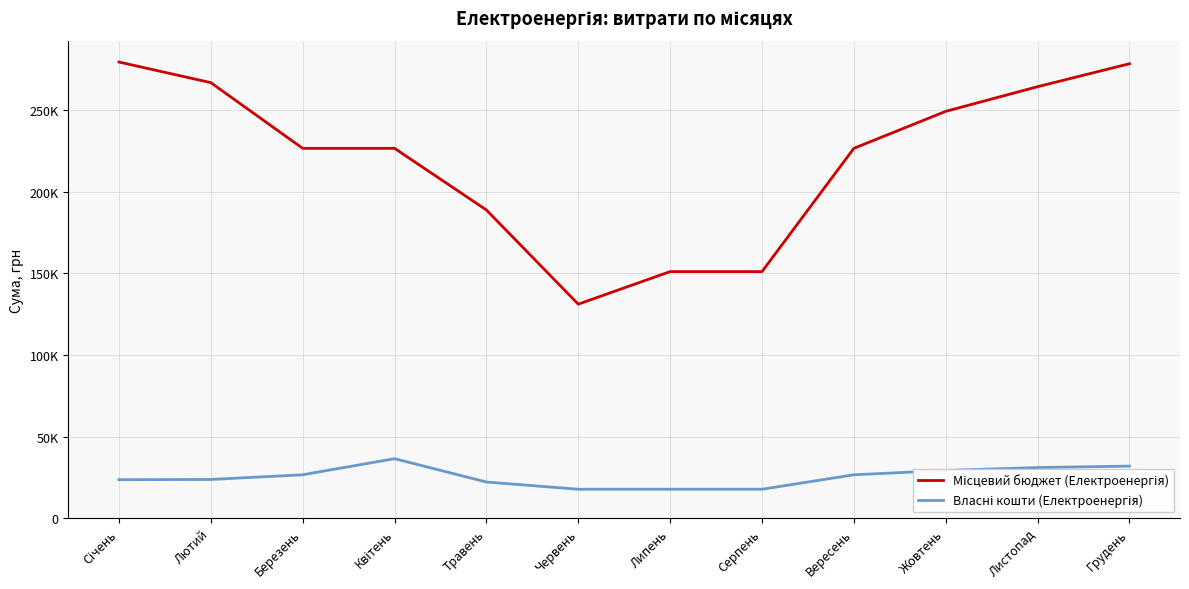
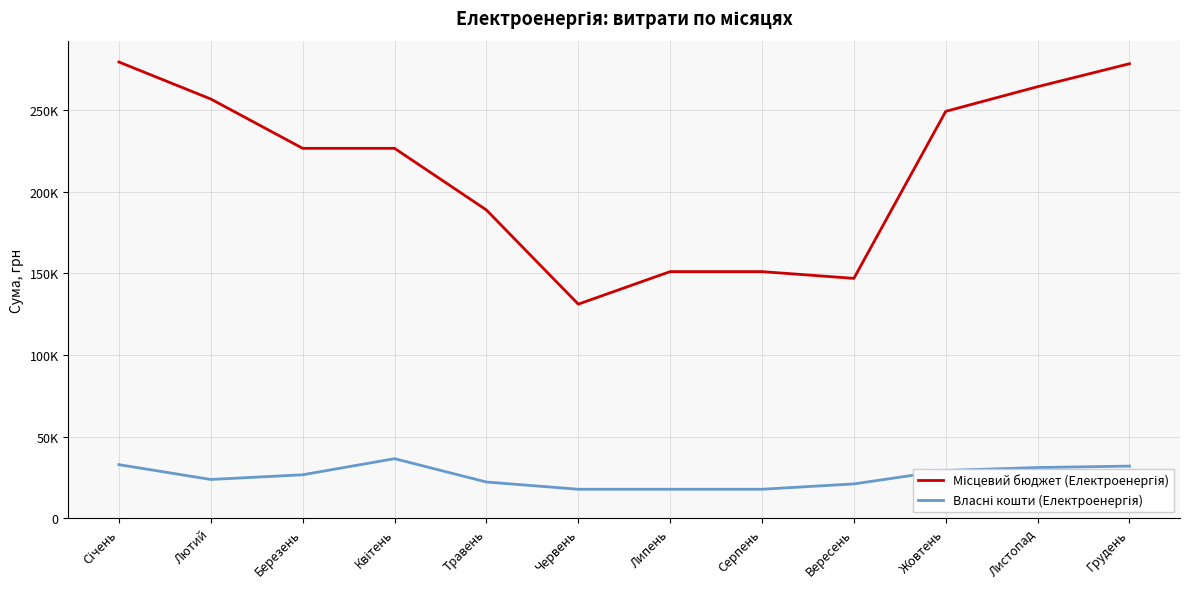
Власні кошти (Електроенергія), Січень: 24000 -> 33000
Місцевий бюджет (Електроенергія), Лютий: 267000 -> 257000
Місцевий бюджет (Електроенергія), Вересень: 227000 -> 147000
Власні кошти (Електроенергія), Вересень: 27000 -> 21000
